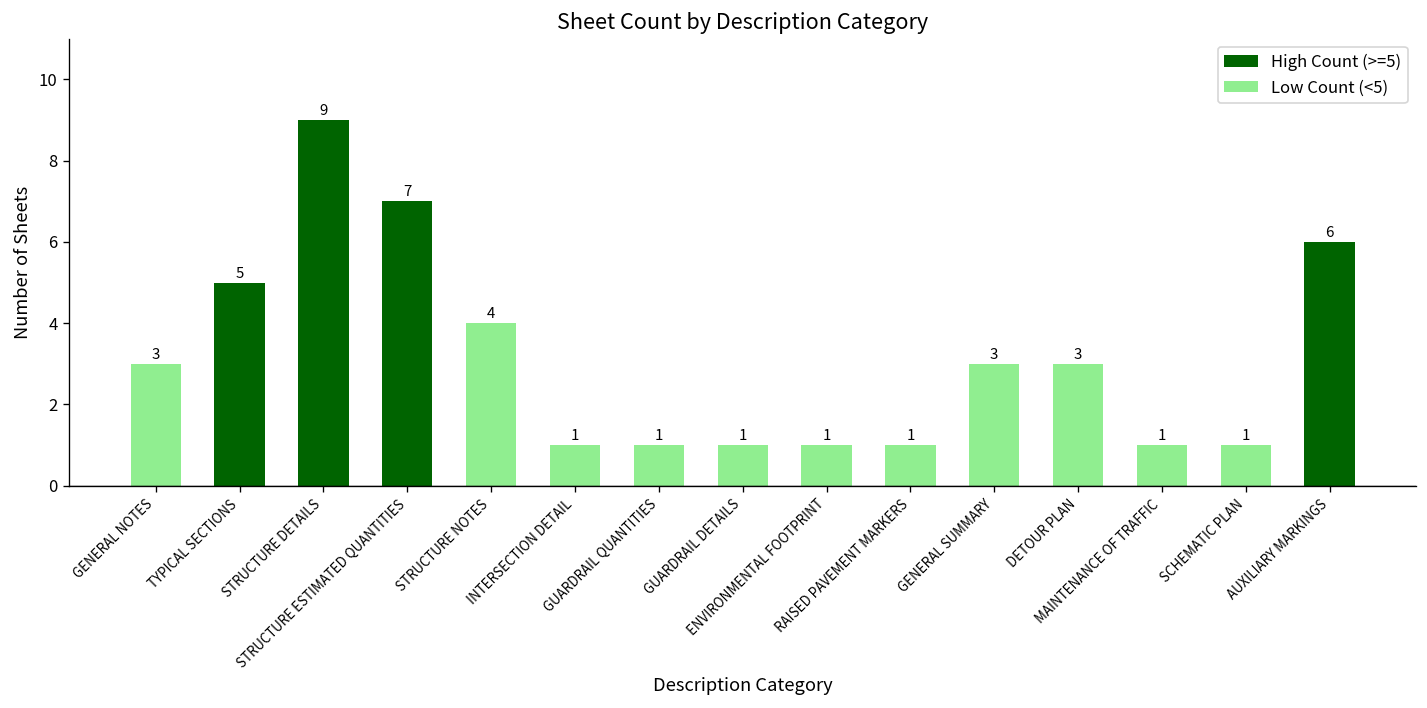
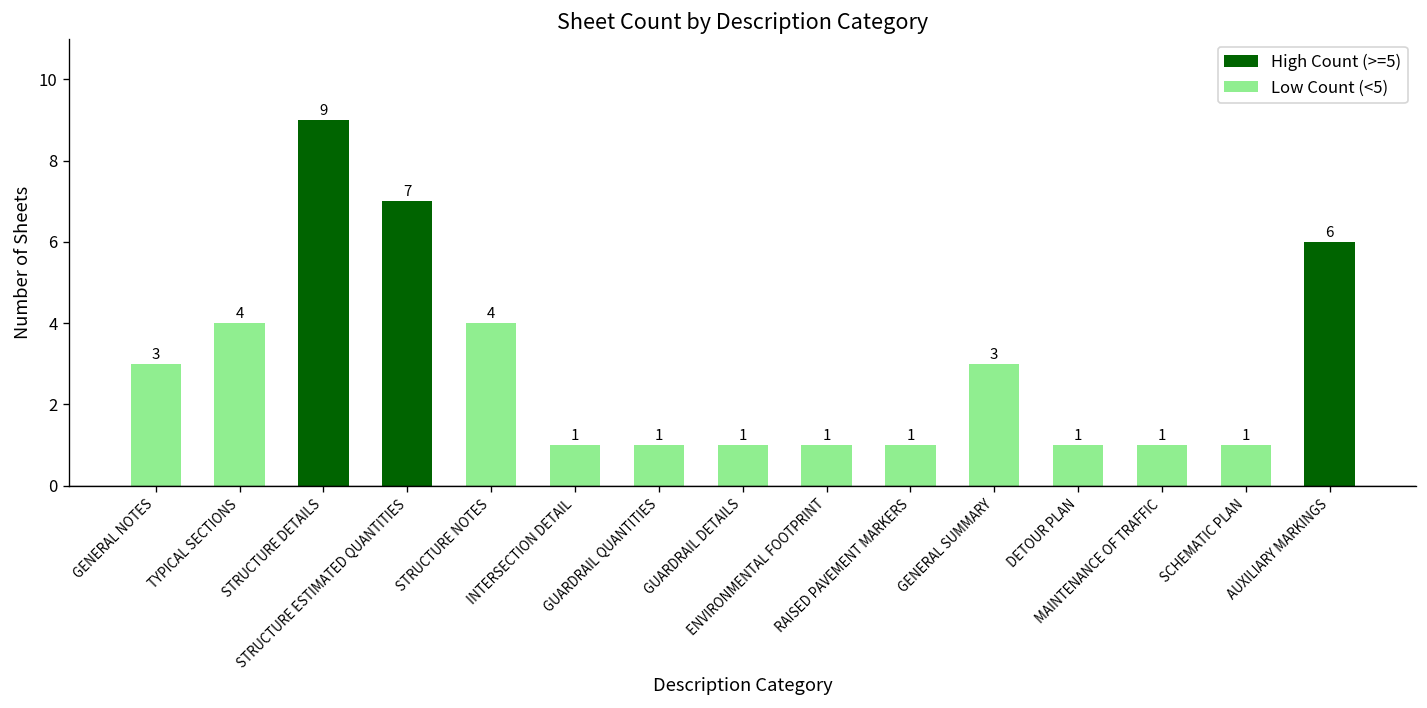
TYPICAL SECTIONS: 5 -> 4
DETOUR PLAN: 3 -> 1
